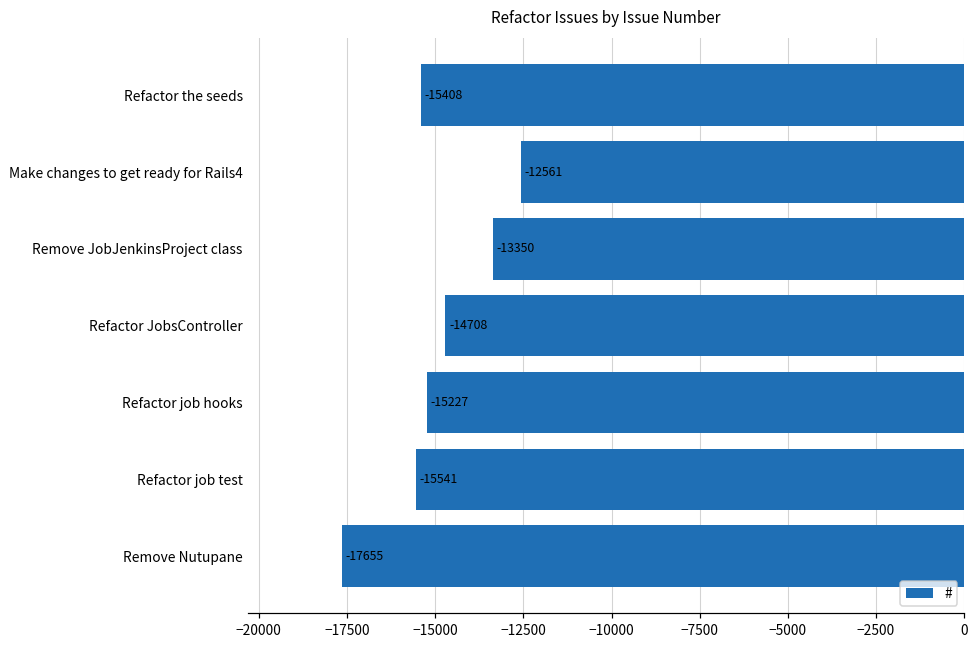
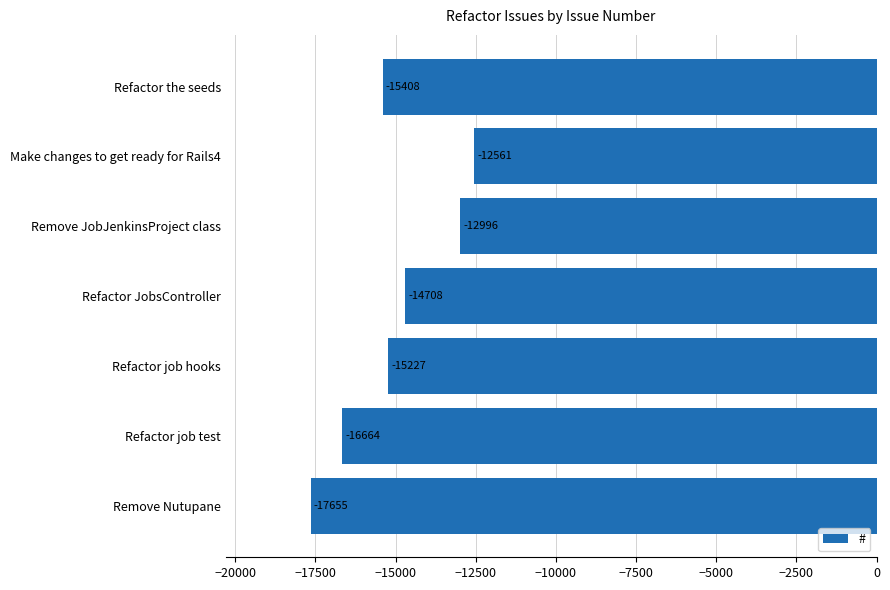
Remove JobJenkinsProject class: -13350 -> -12996
Refactor job test: -15541 -> -16664
